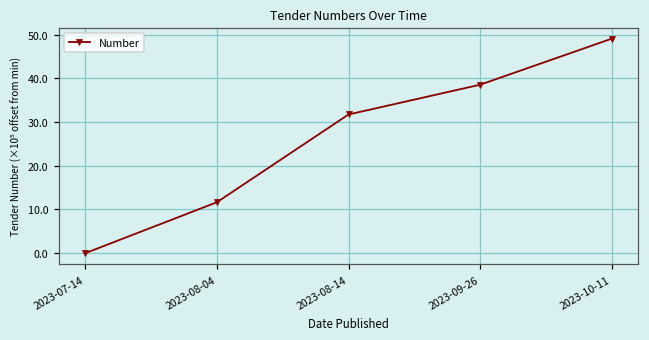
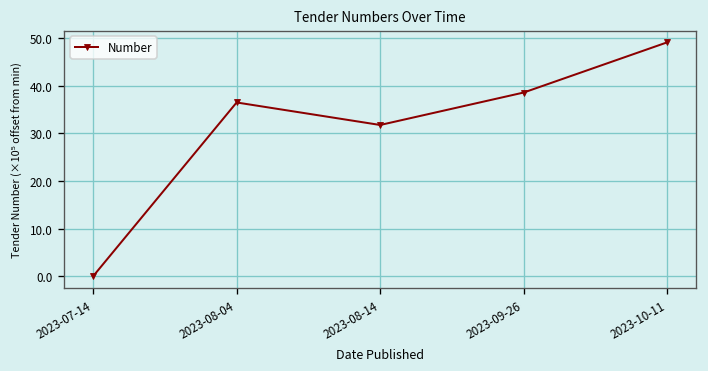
2023-08-04: 12 -> 36
